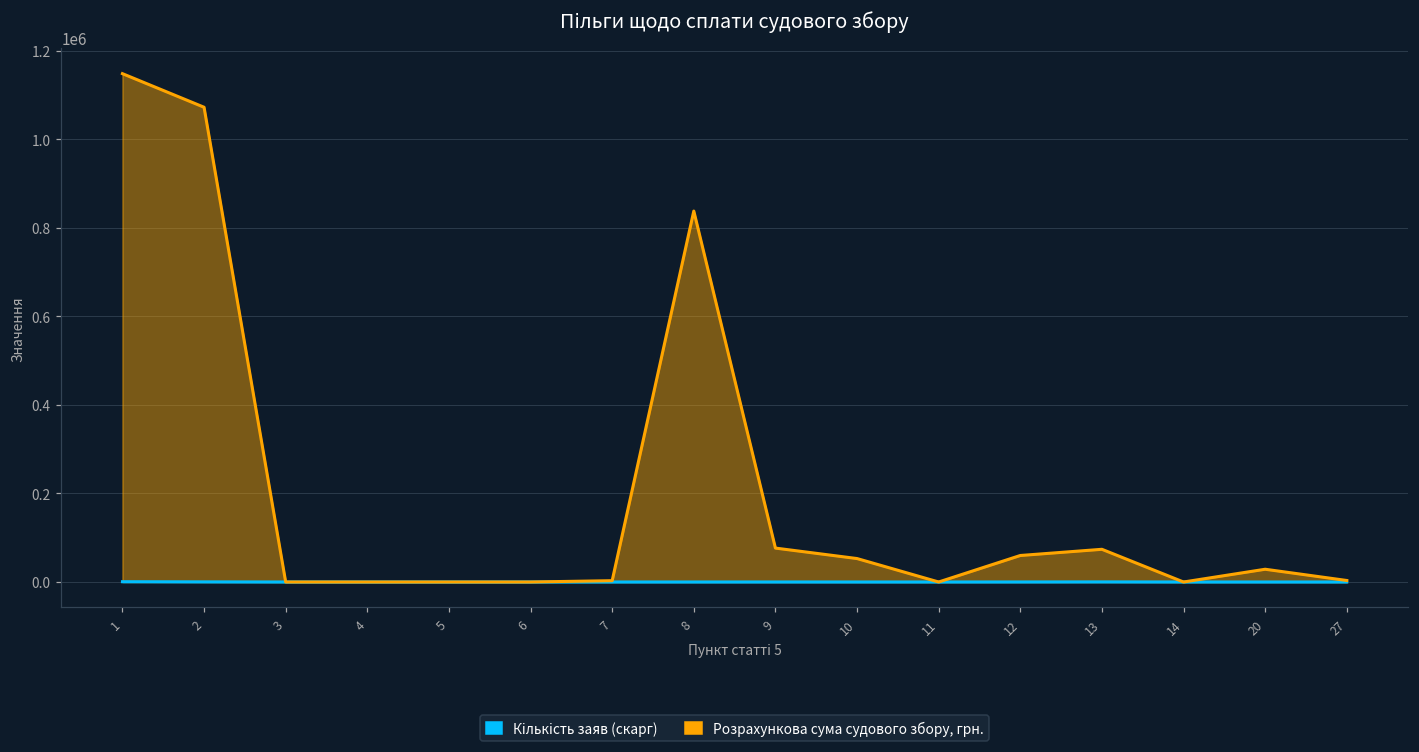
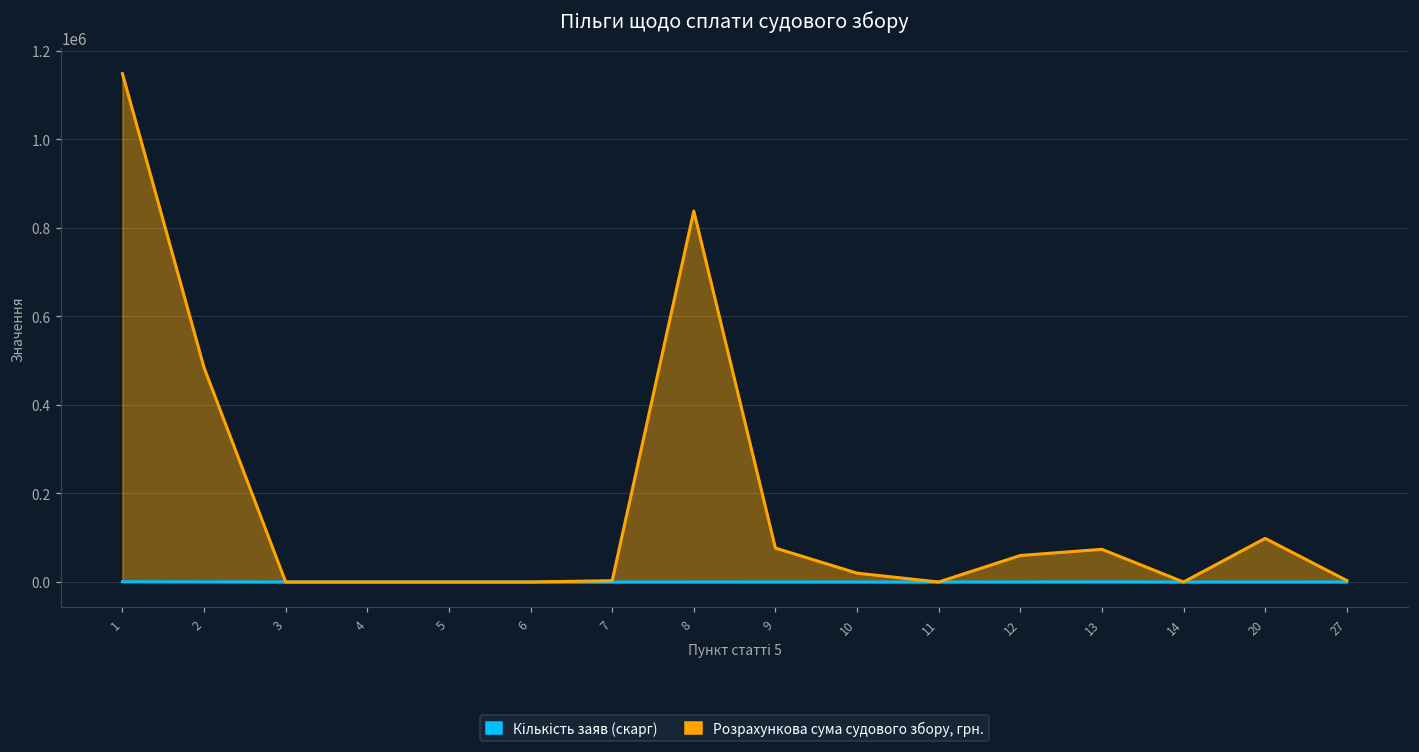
Розрахункова сума судового збору, грн., 2: 1070000 -> 480000
Розрахункова сума судового збору, грн., 10: 50000 -> 20000
Розрахункова сума судового збору, грн., 20: 30000 -> 100000
